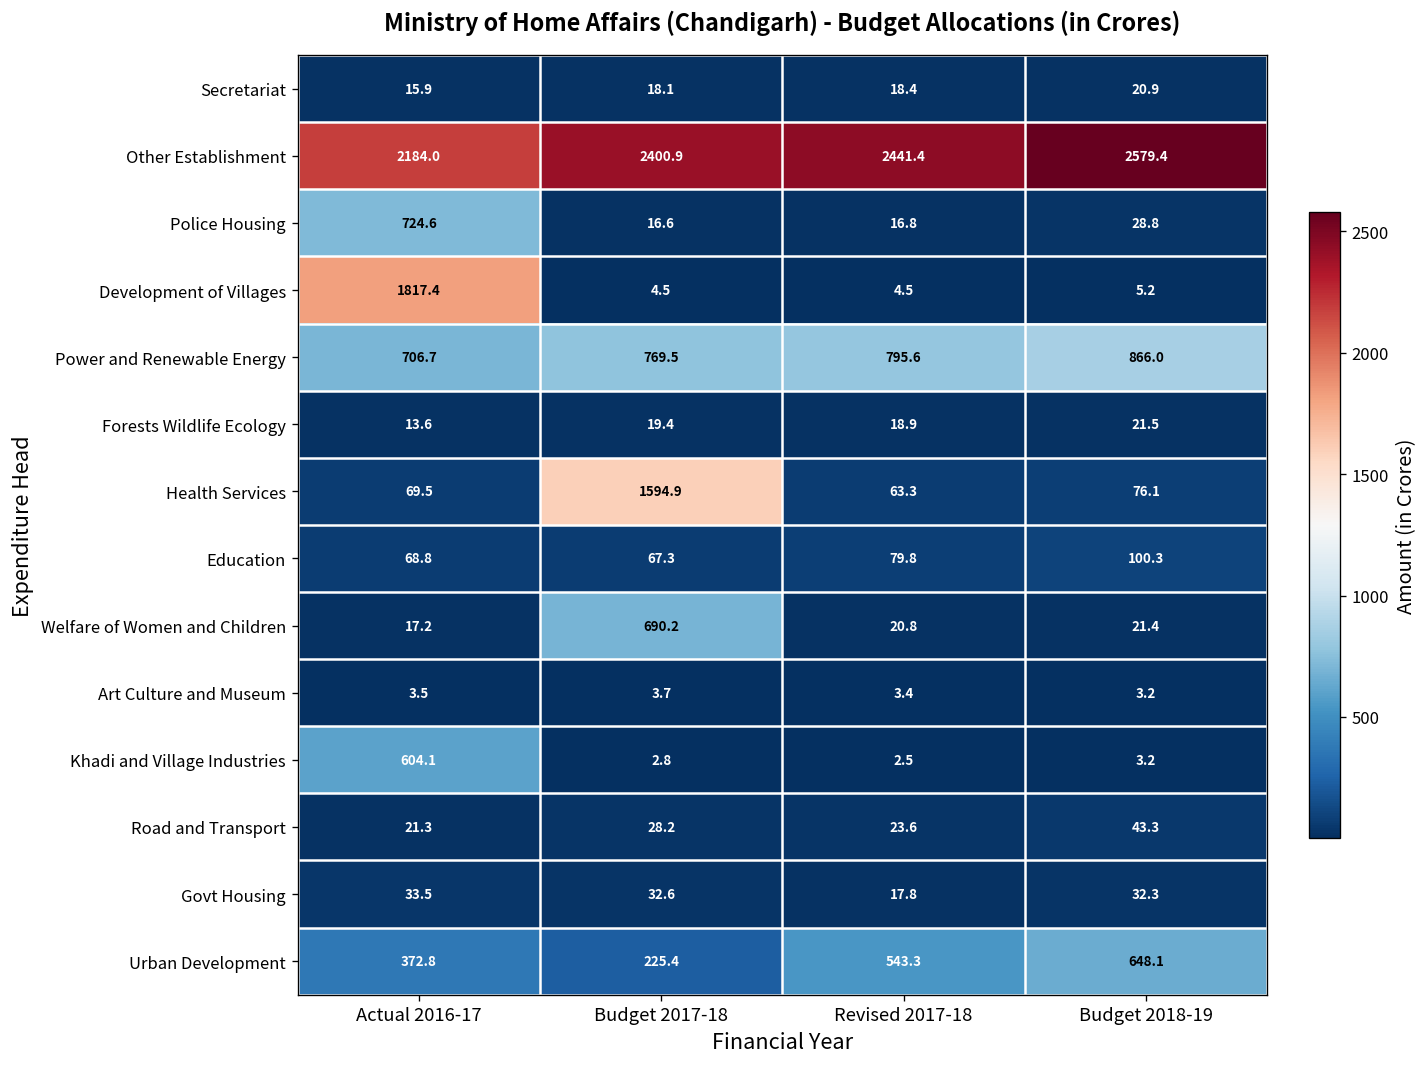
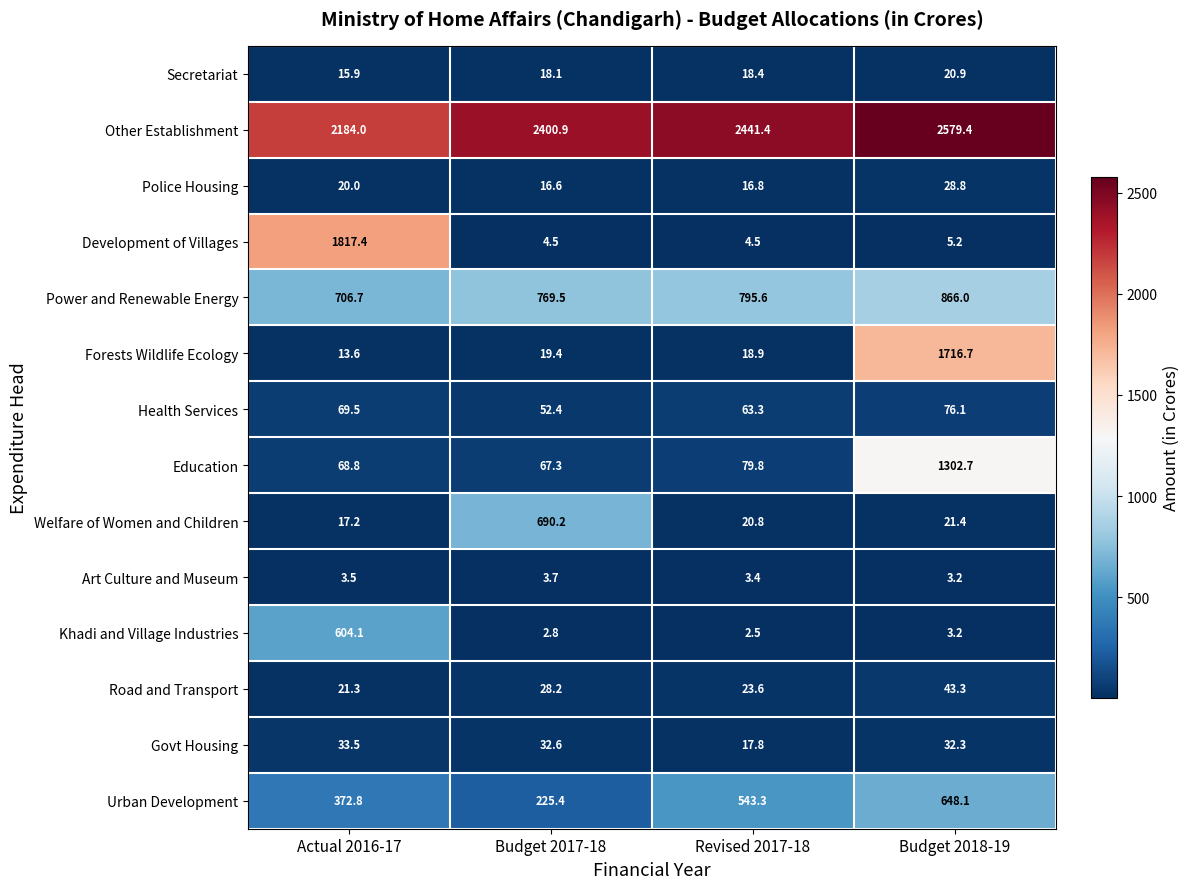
Police Housing, Actual 2016-17: 724.6 -> 20.0
Forests Wildlife Ecology, Budget 2018-19: 21.5 -> 1716.7
Health Services, Budget 2017-18: 1594.9 -> 52.4
Education, Budget 2018-19: 100.3 -> 1302.7
